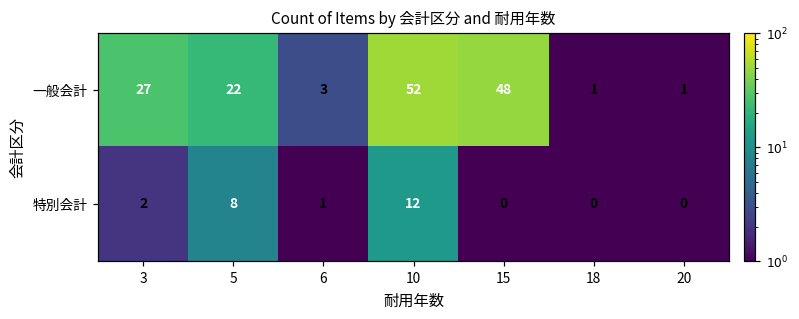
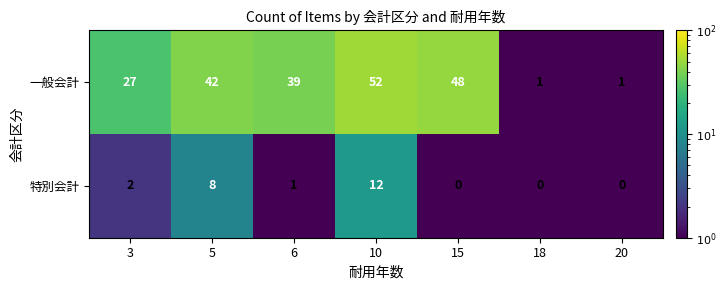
一般会計, 5: 22 -> 42
一般会計, 6: 3 -> 39
